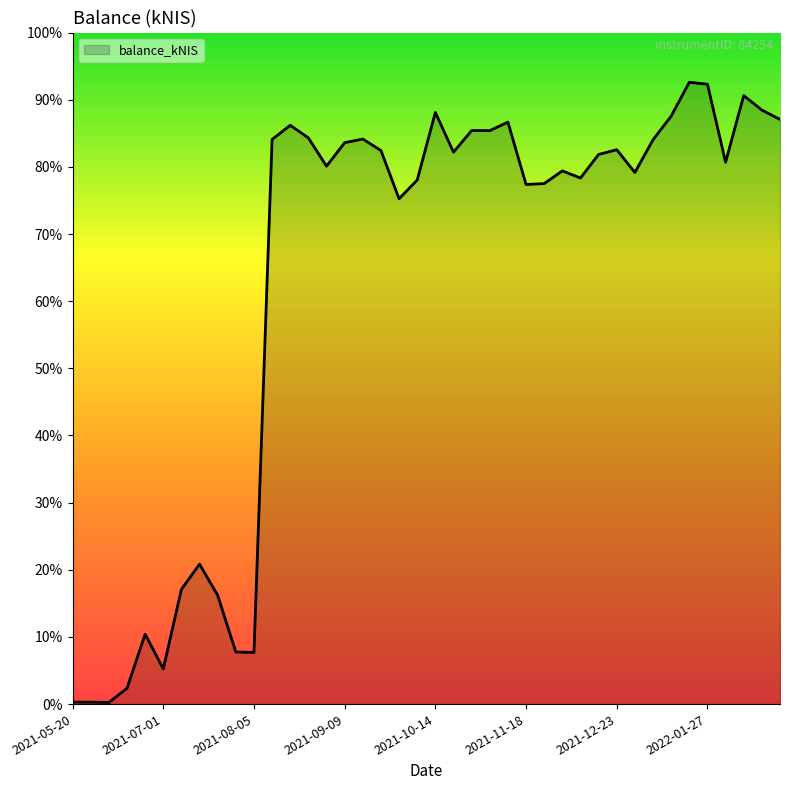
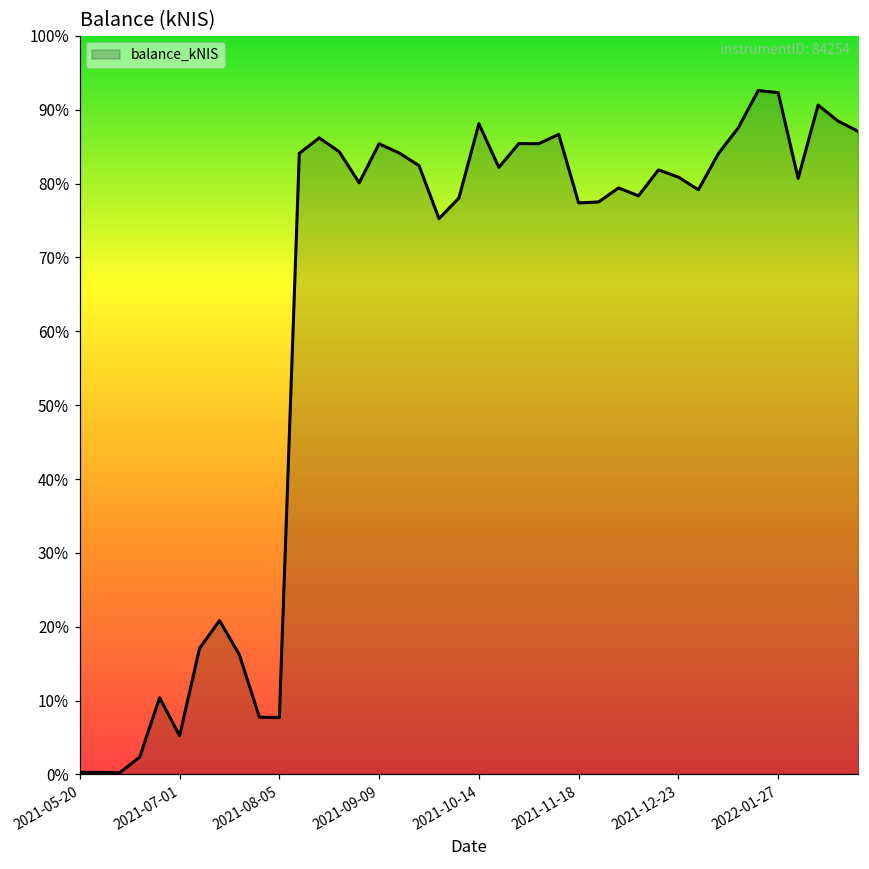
2021-09-09: 84% -> 85%
2021-12-23: 83% -> 81%
